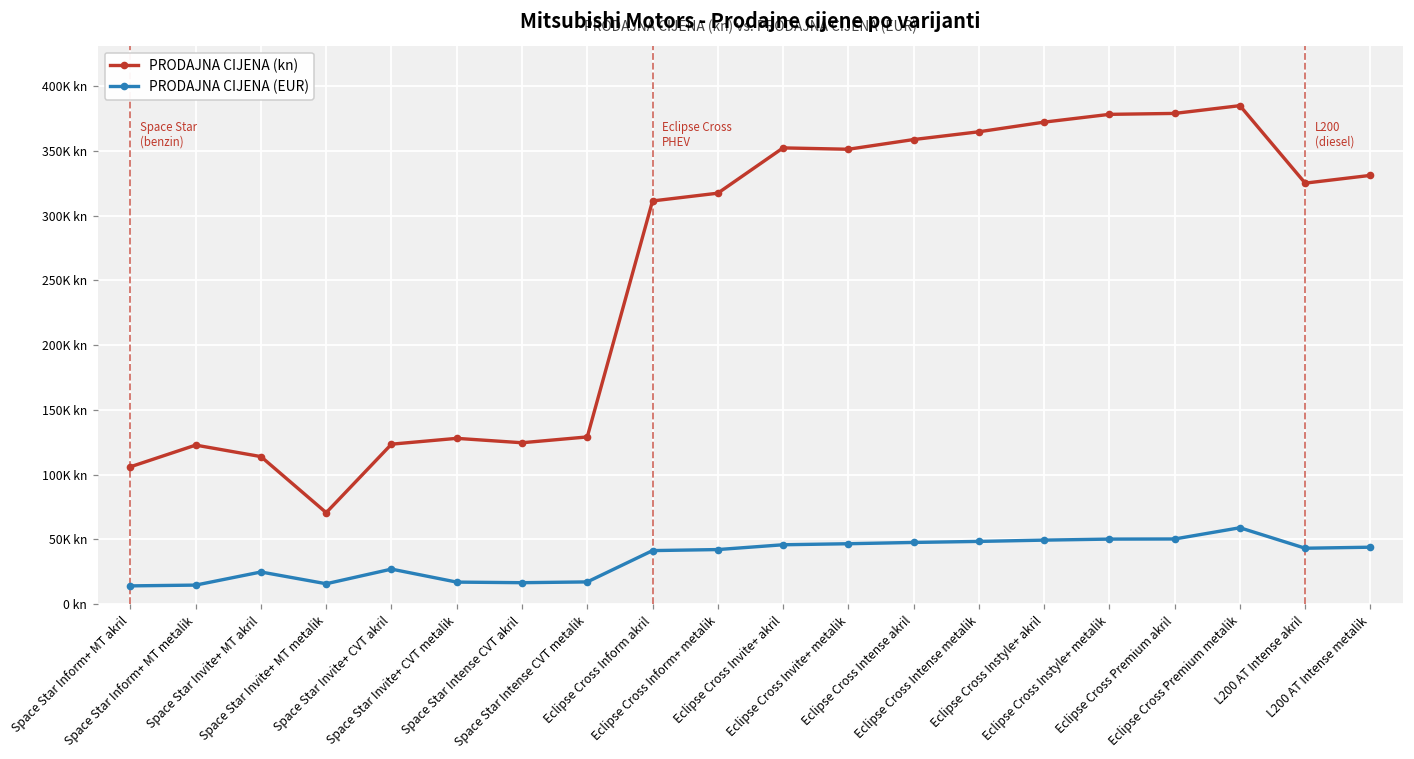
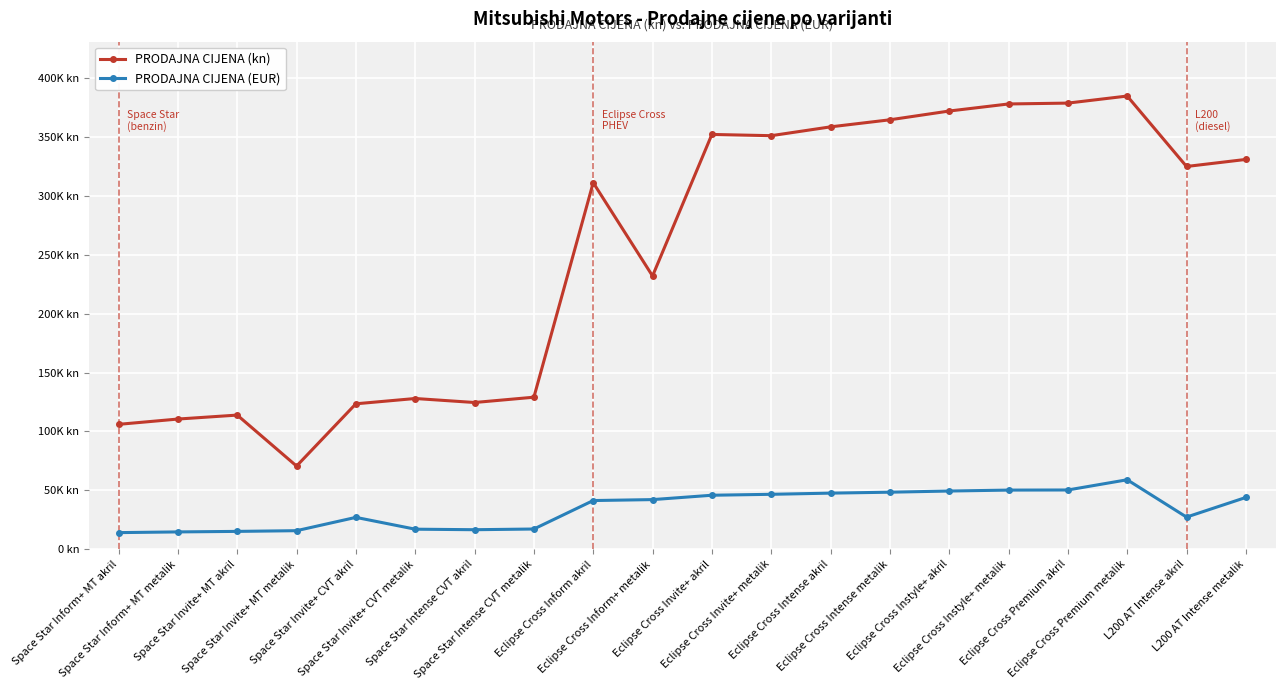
PRODAJNA CIJENA (kn), Space Star Inform+ MT metalik: 123K kn -> 111K kn
PRODAJNA CIJENA (EUR), Space Star Invite+ MT akril: 25K kn -> 15K kn
PRODAJNA CIJENA (kn), Eclipse Cross Inform+ metalik: 317K kn -> 232K kn
PRODAJNA CIJENA (EUR), L200 AT Intense akril: 43K kn -> 27K kn
